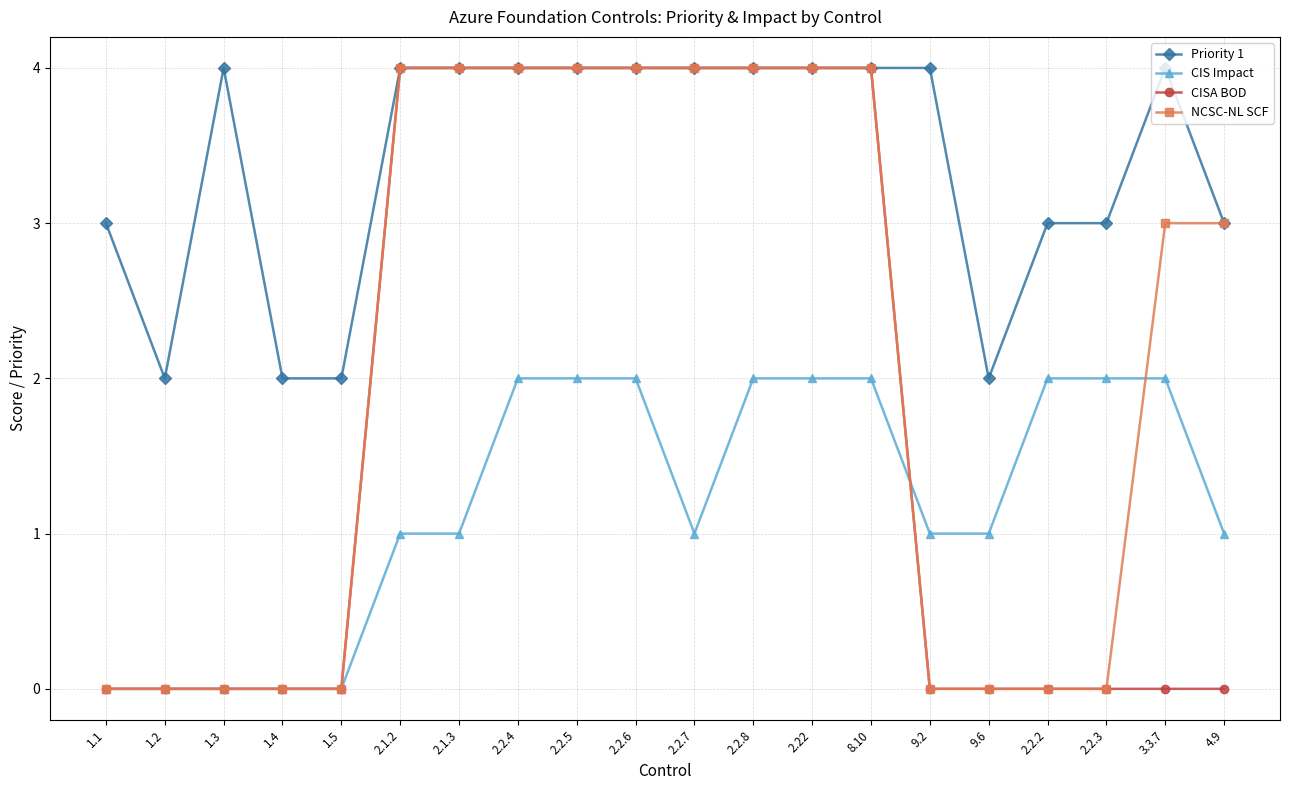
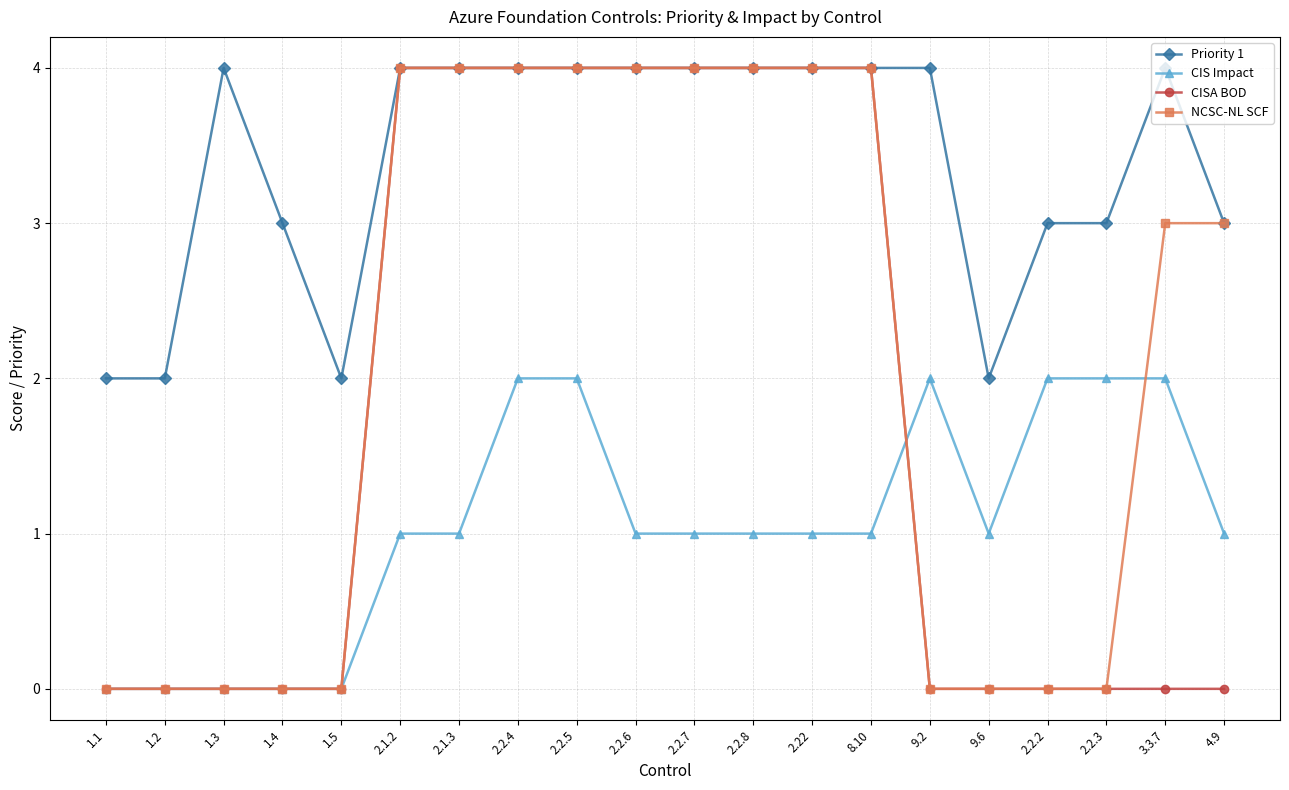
Priority 1, 1.1: 3 -> 2
Priority 1, 1.4: 2 -> 3
CIS Impact, 2.2.6: 2 -> 1
CIS Impact, 2.2.8: 2 -> 1
CIS Impact, 2.22: 2 -> 1
CIS Impact, 8.10: 2 -> 1
CIS Impact, 9.2: 1 -> 2
